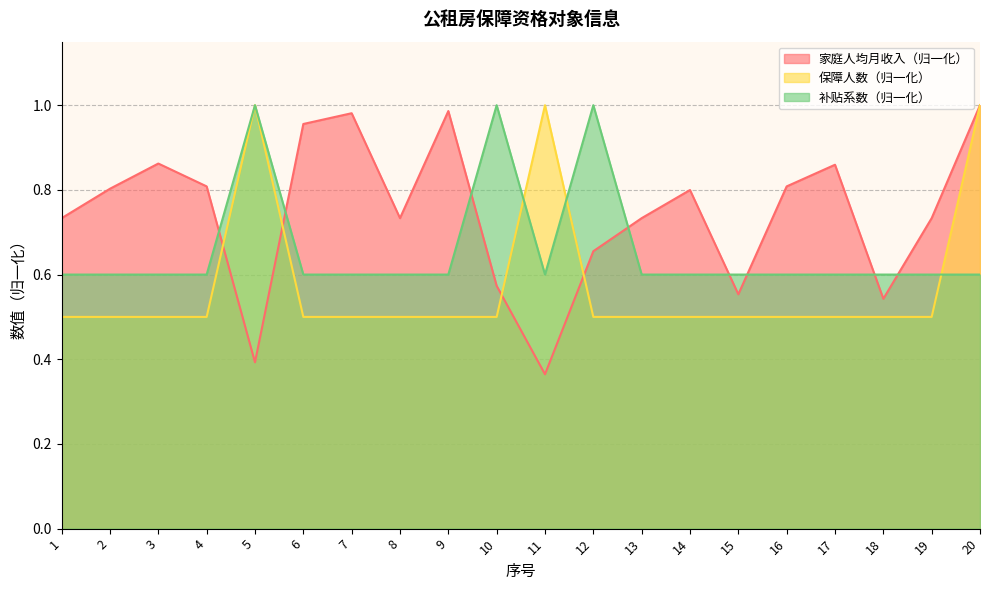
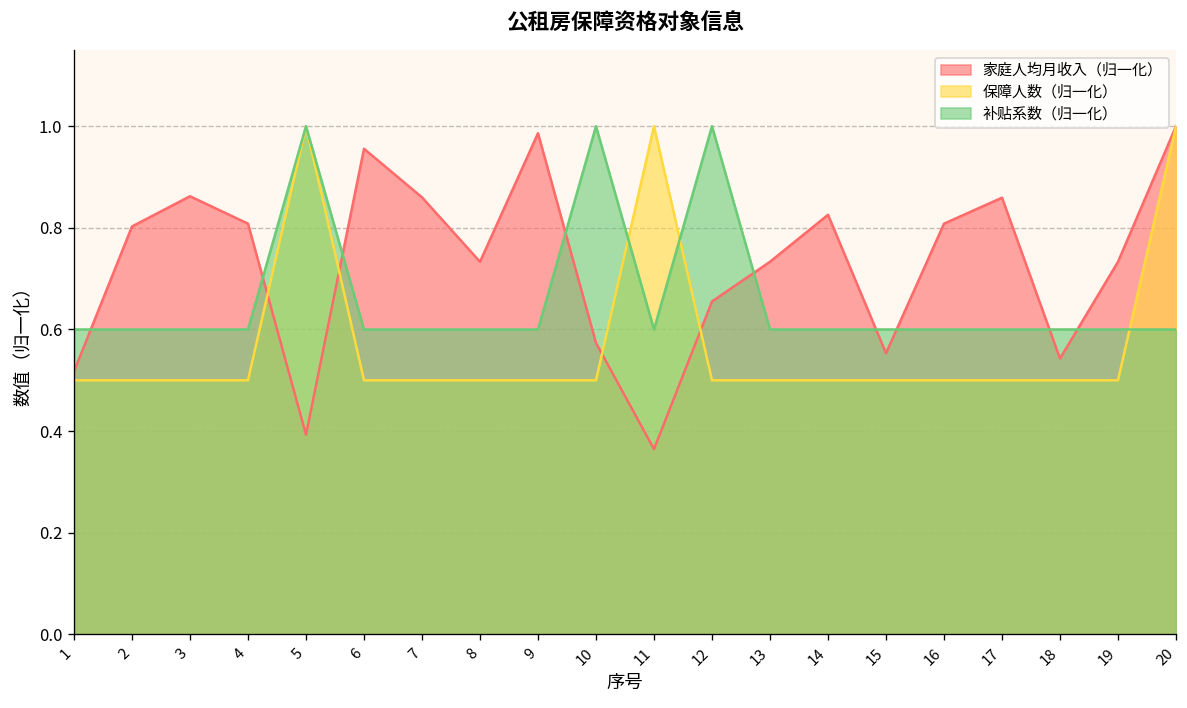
家庭人均月收入（归一化）, 1: 0.73 -> 0.52
家庭人均月收入（归一化）, 7: 0.98 -> 0.86
家庭人均月收入（归一化）, 14: 0.80 -> 0.83
